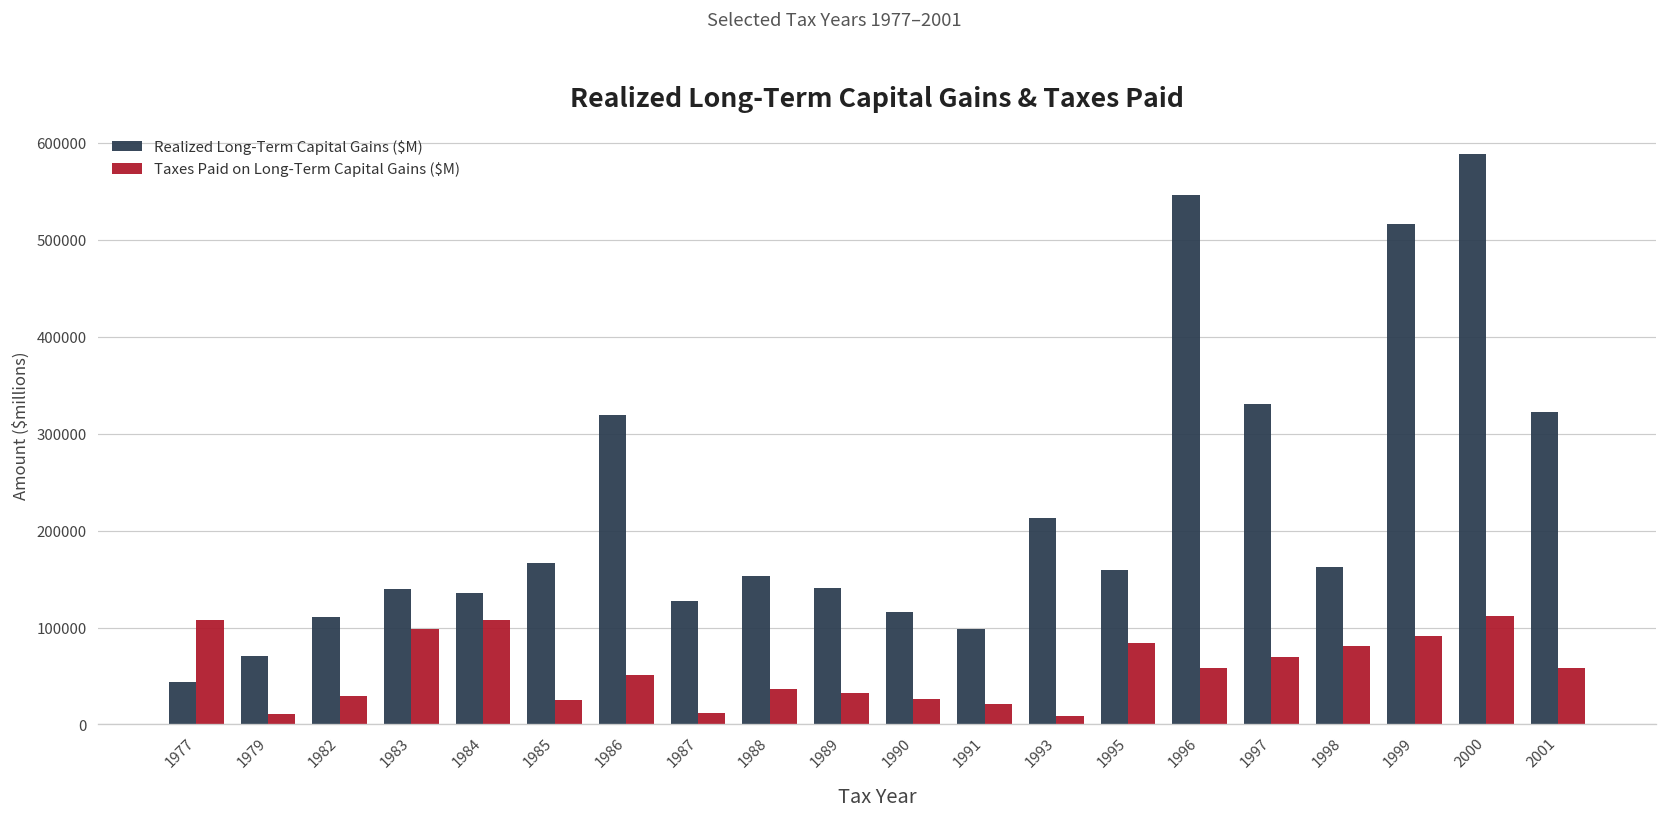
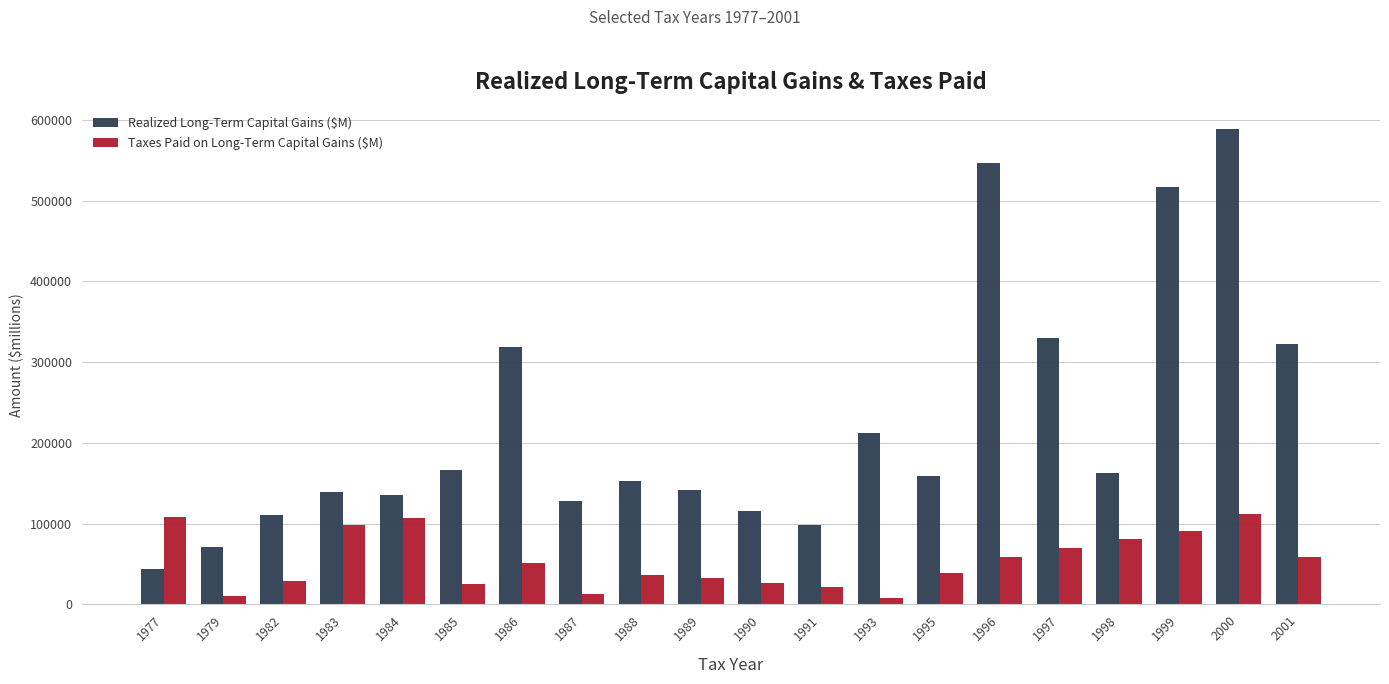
Taxes Paid on Long-Term Capital Gains ($M), 1995: 80000 -> 40000
